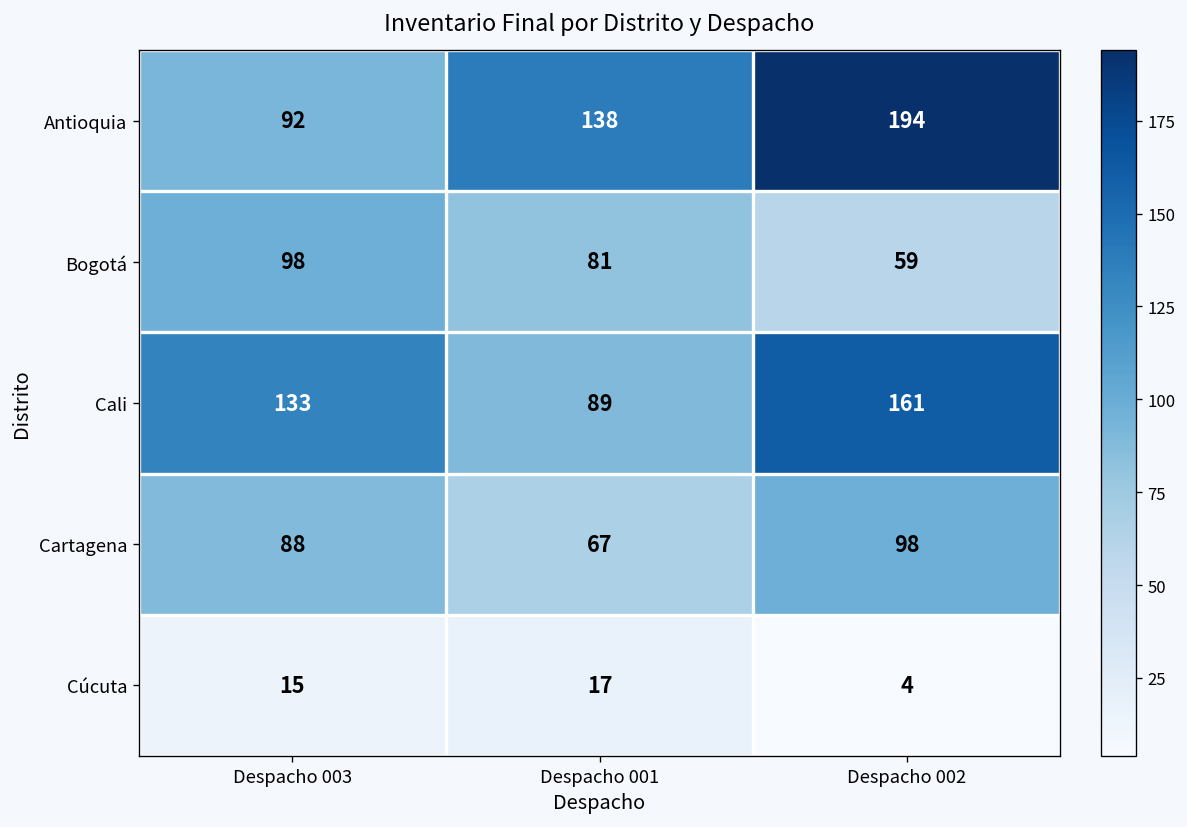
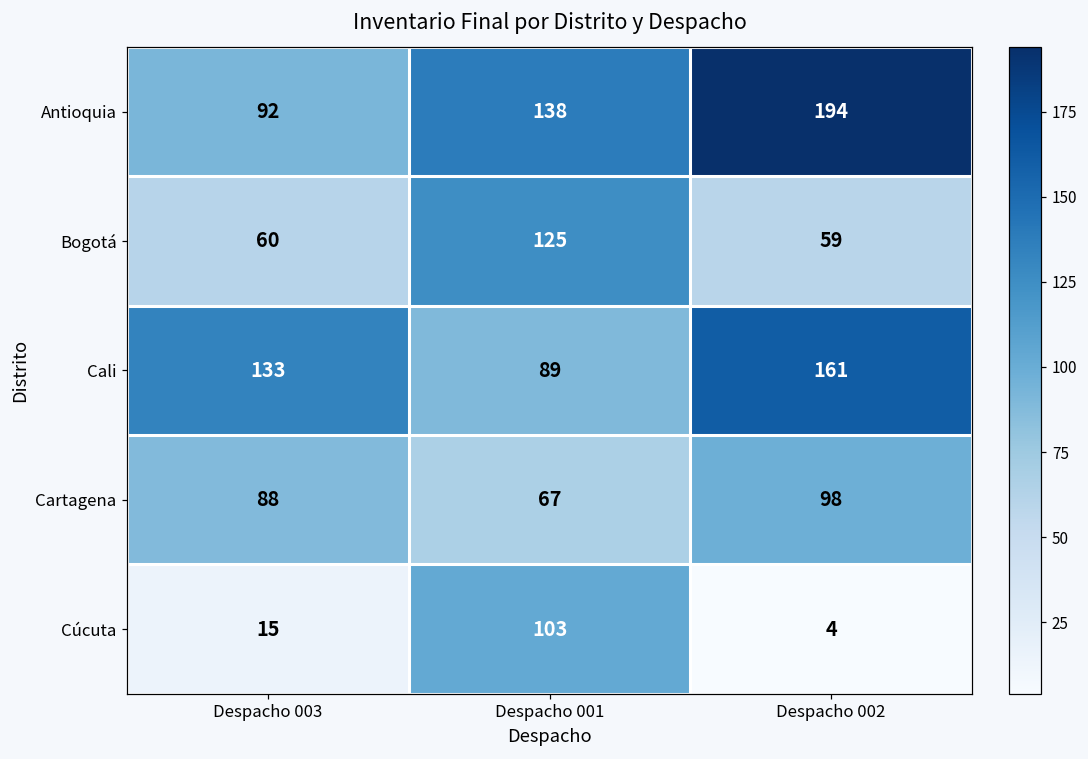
Bogotá, Despacho 003: 98 -> 60
Bogotá, Despacho 001: 81 -> 125
Cúcuta, Despacho 001: 17 -> 103
